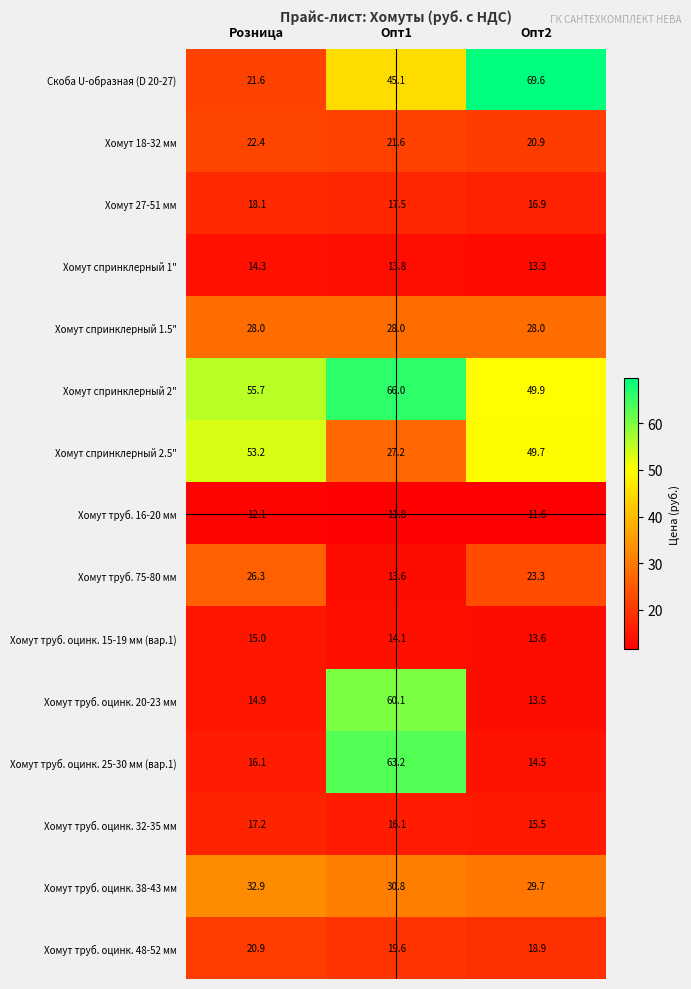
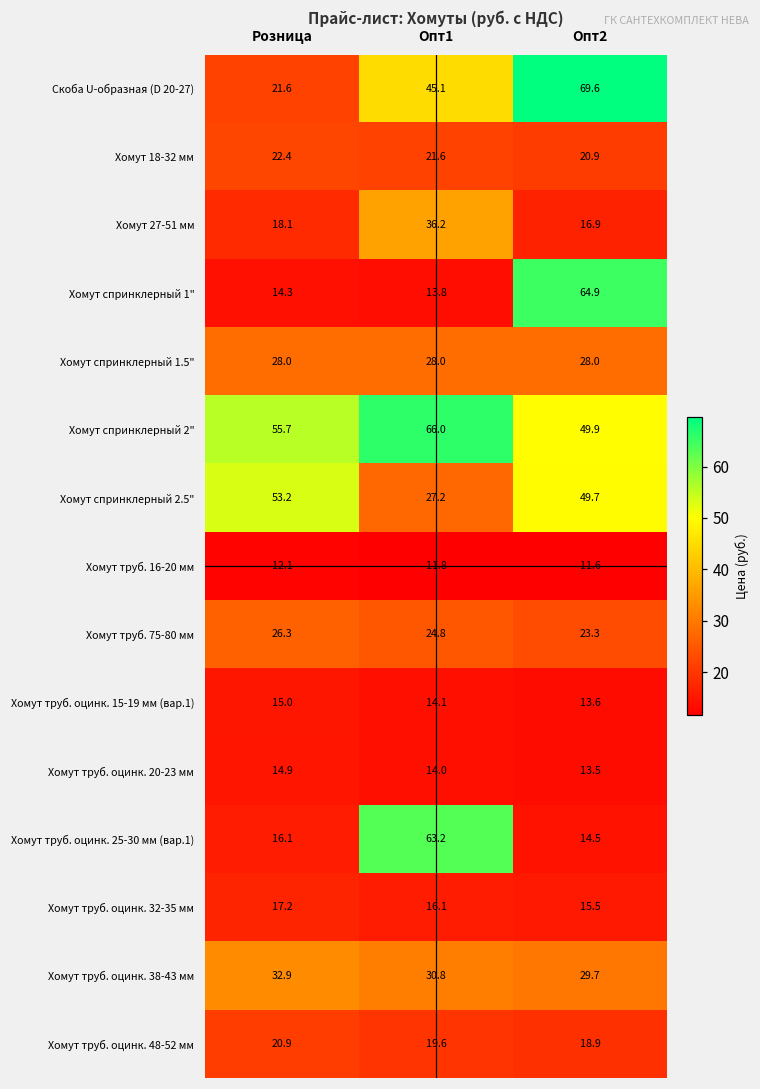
Хомут 27-51 мм, Опт1: 17.5 -> 36.2
Хомут спринклерный 1", Опт2: 13.3 -> 64.9
Хомут труб. 75-80 мм, Опт1: 13.6 -> 24.8
Хомут труб. оцинк. 20-23 мм, Опт1: 60.1 -> 14.0
